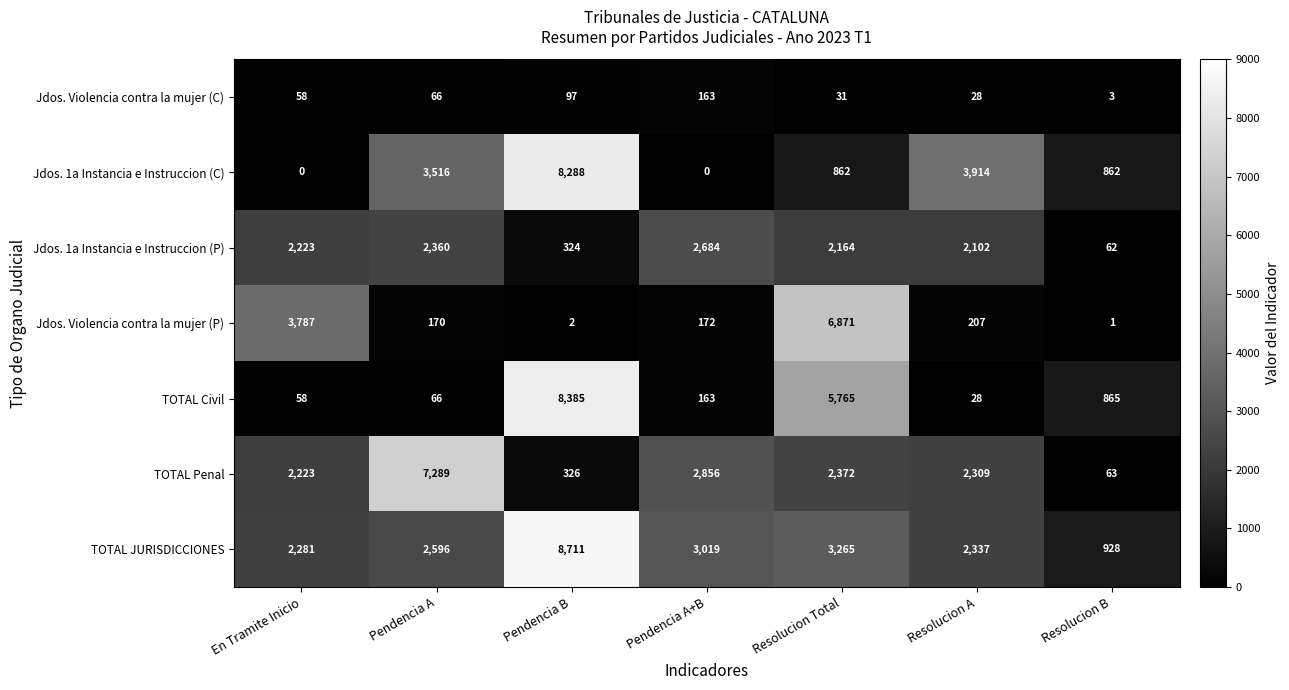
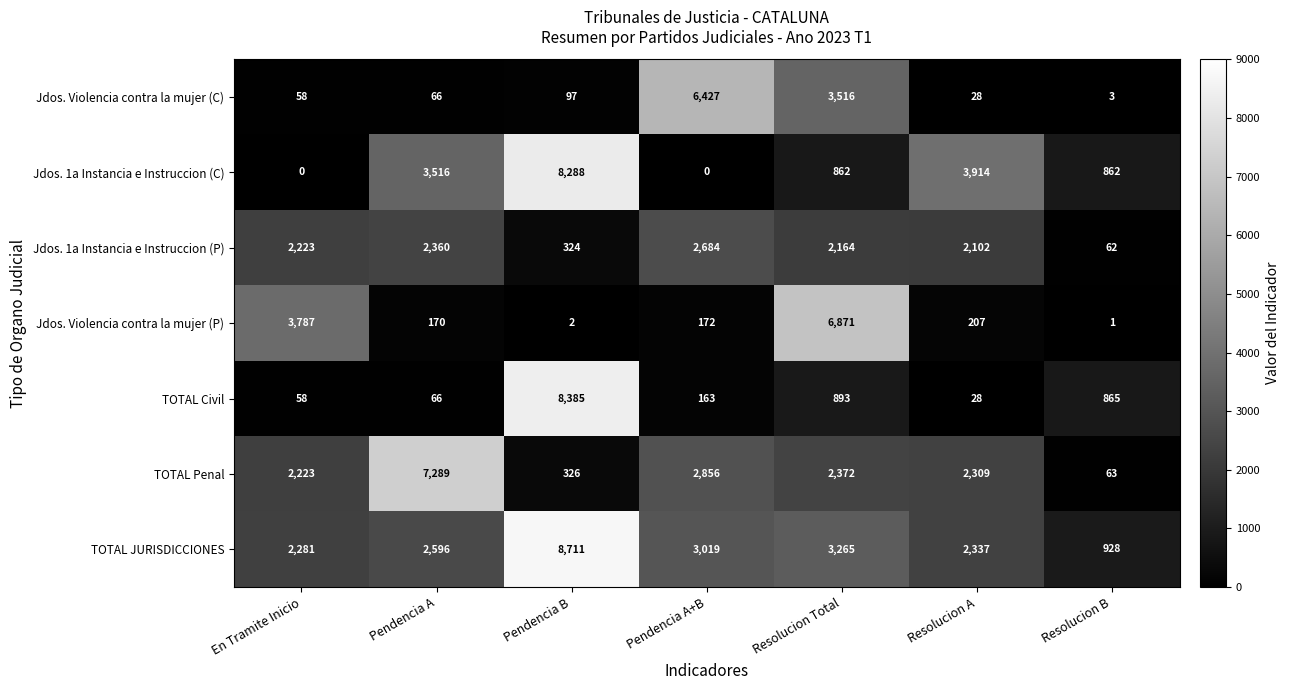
Jdos. Violencia contra la mujer (C), Pendencia A+B: 163 -> 6,427
Jdos. Violencia contra la mujer (C), Resolucion Total: 31 -> 3,516
TOTAL Civil, Resolucion Total: 5,765 -> 893
